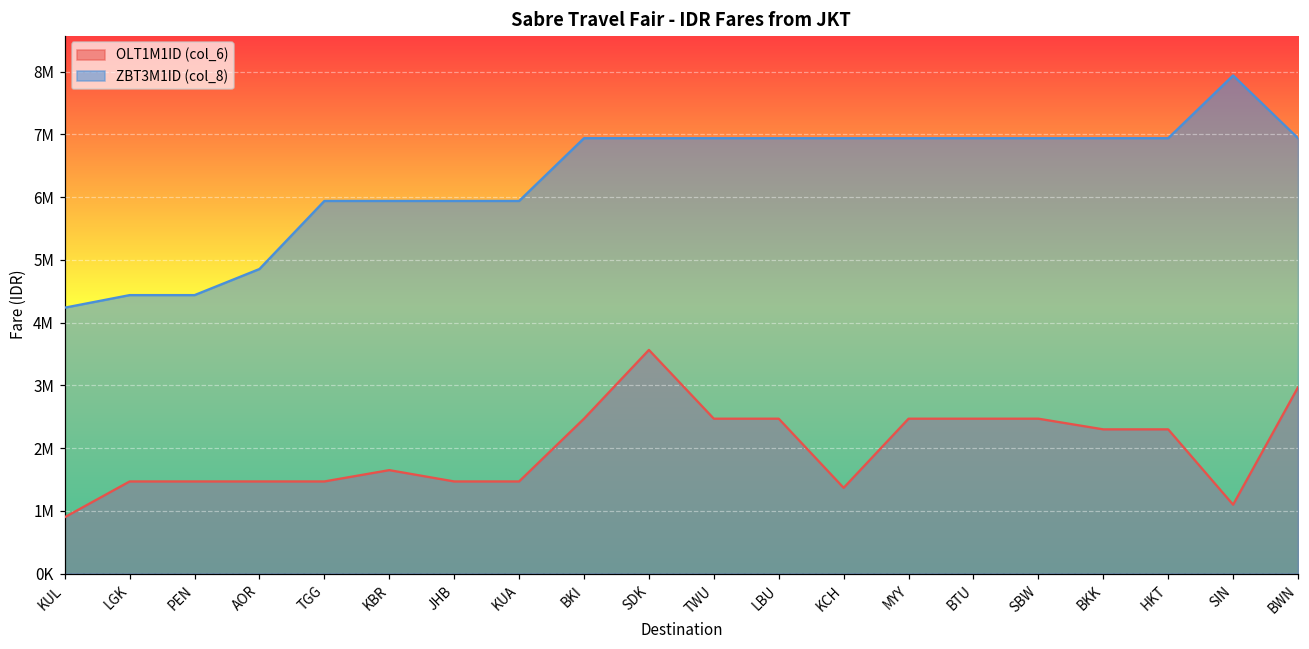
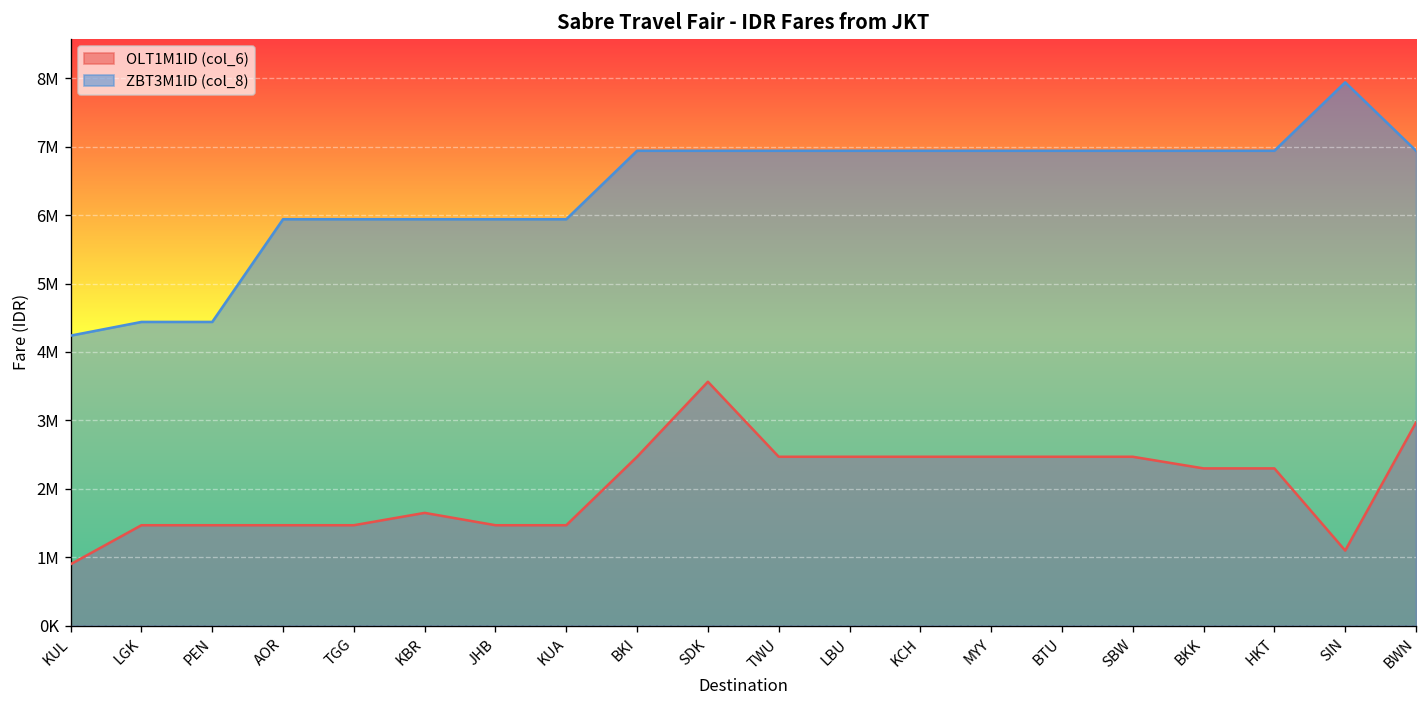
ZBT3M1ID (col_8), AOR: 4900000 -> 5900000
OLT1M1ID (col_6), KCH: 1400000 -> 2500000
